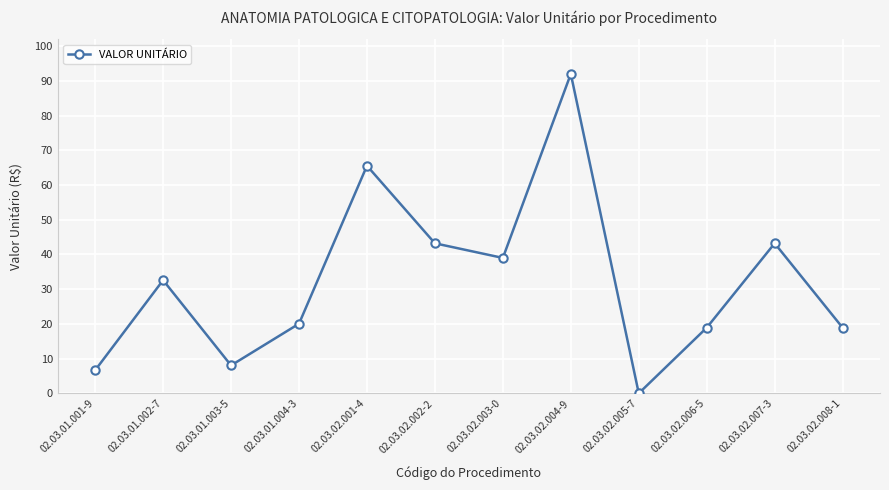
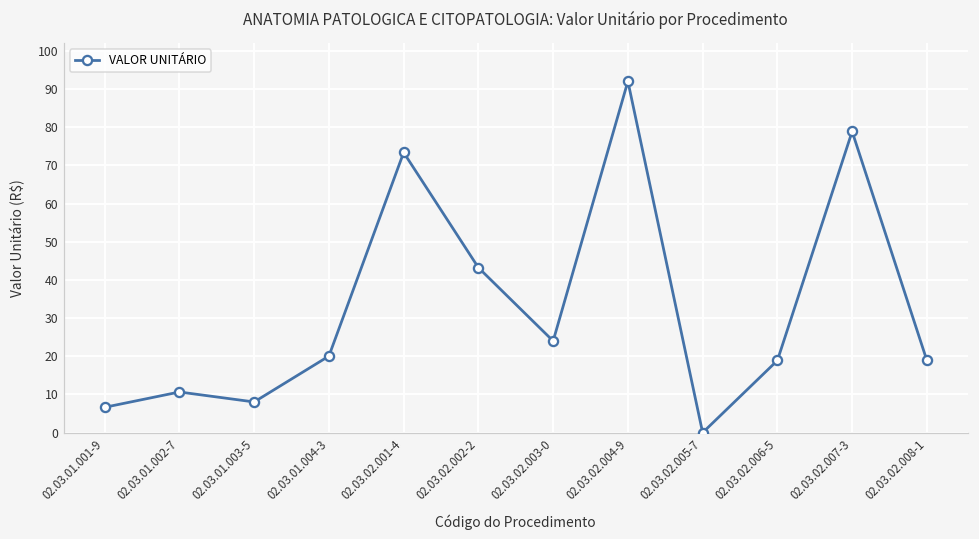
02.03.01.002-7: 33 -> 11
02.03.02.001-4: 66 -> 73
02.03.02.003-0: 39 -> 24
02.03.02.007-3: 43 -> 79
